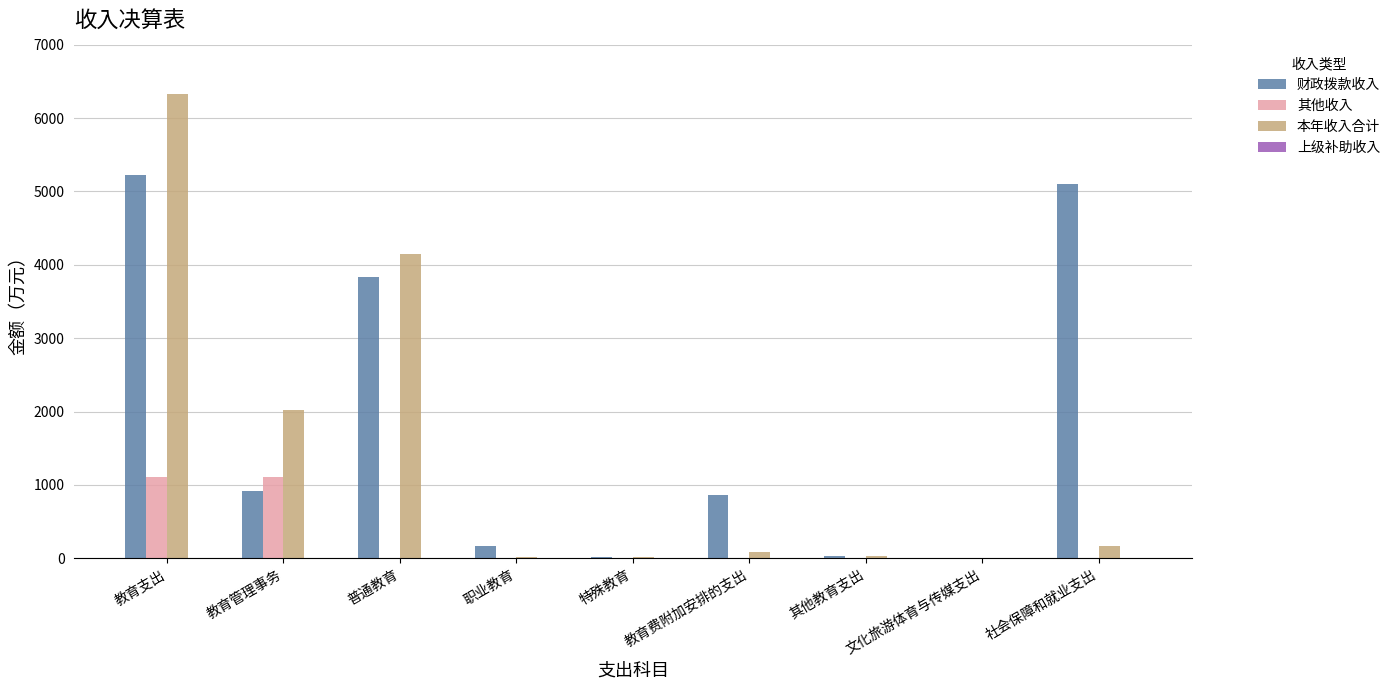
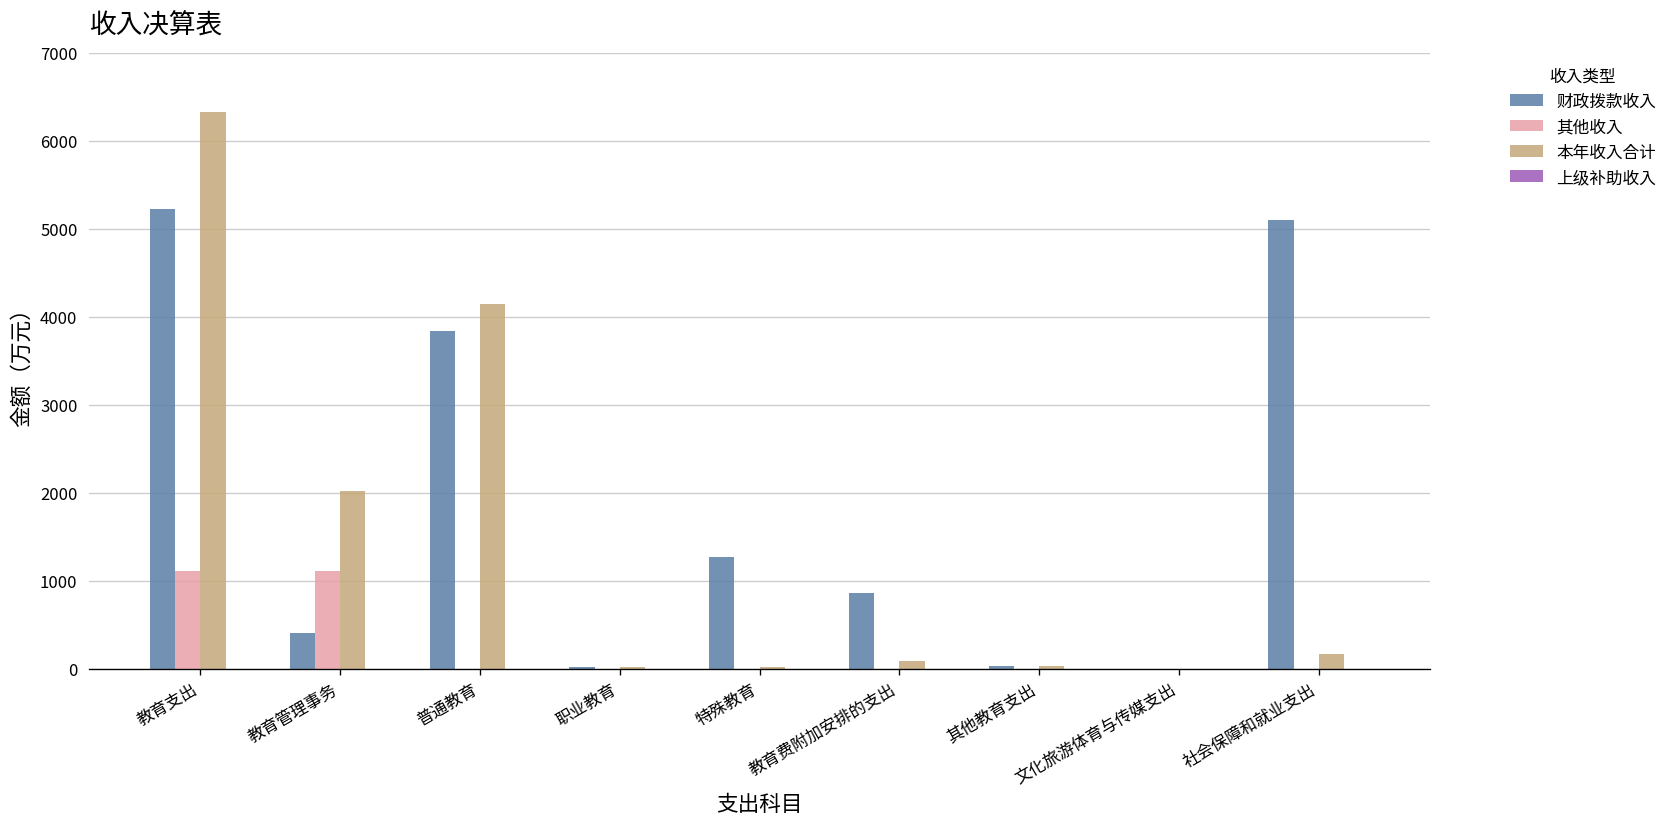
财政拨款收入, 教育管理事务: 900 -> 400
财政拨款收入, 职业教育: 200 -> 0
财政拨款收入, 特殊教育: 0 -> 1300
